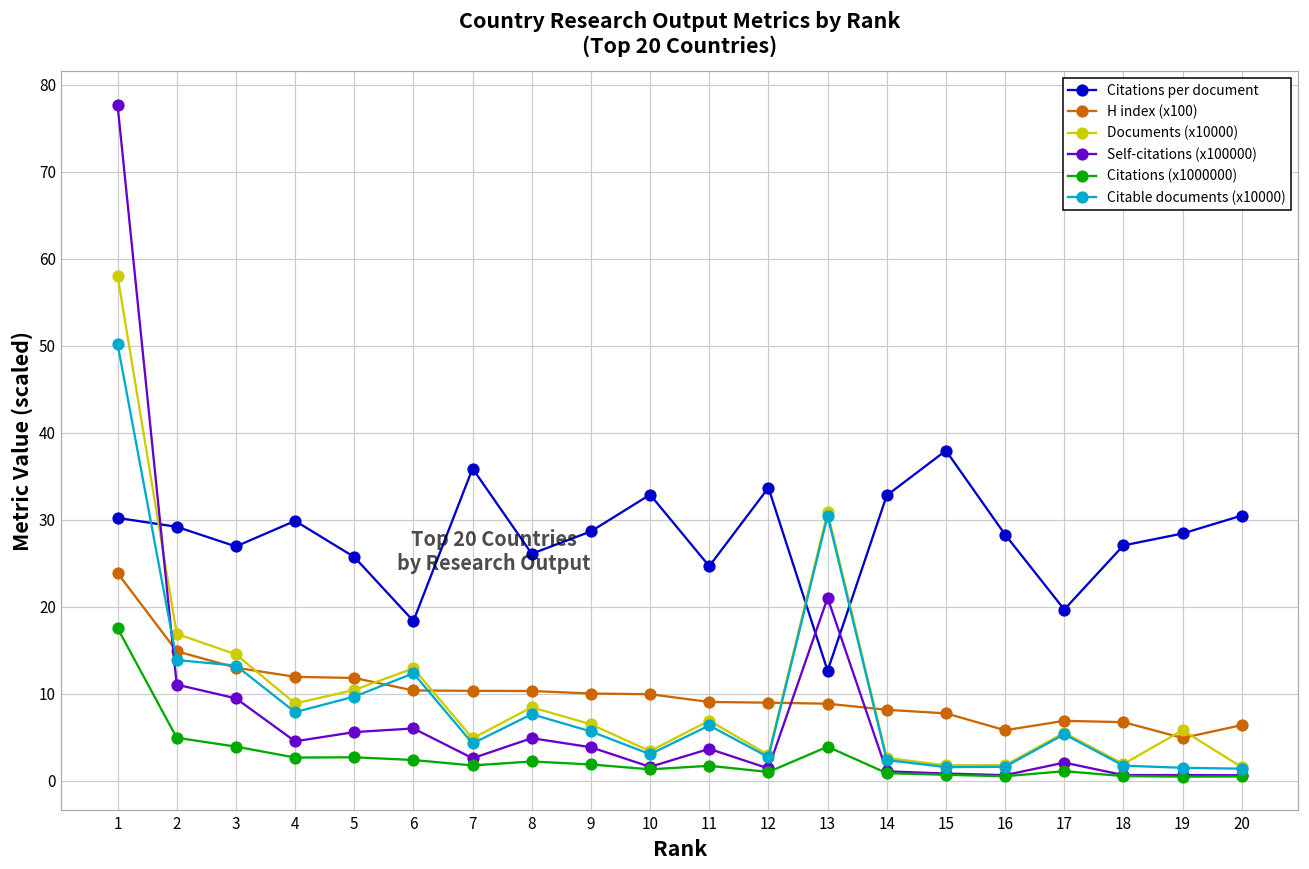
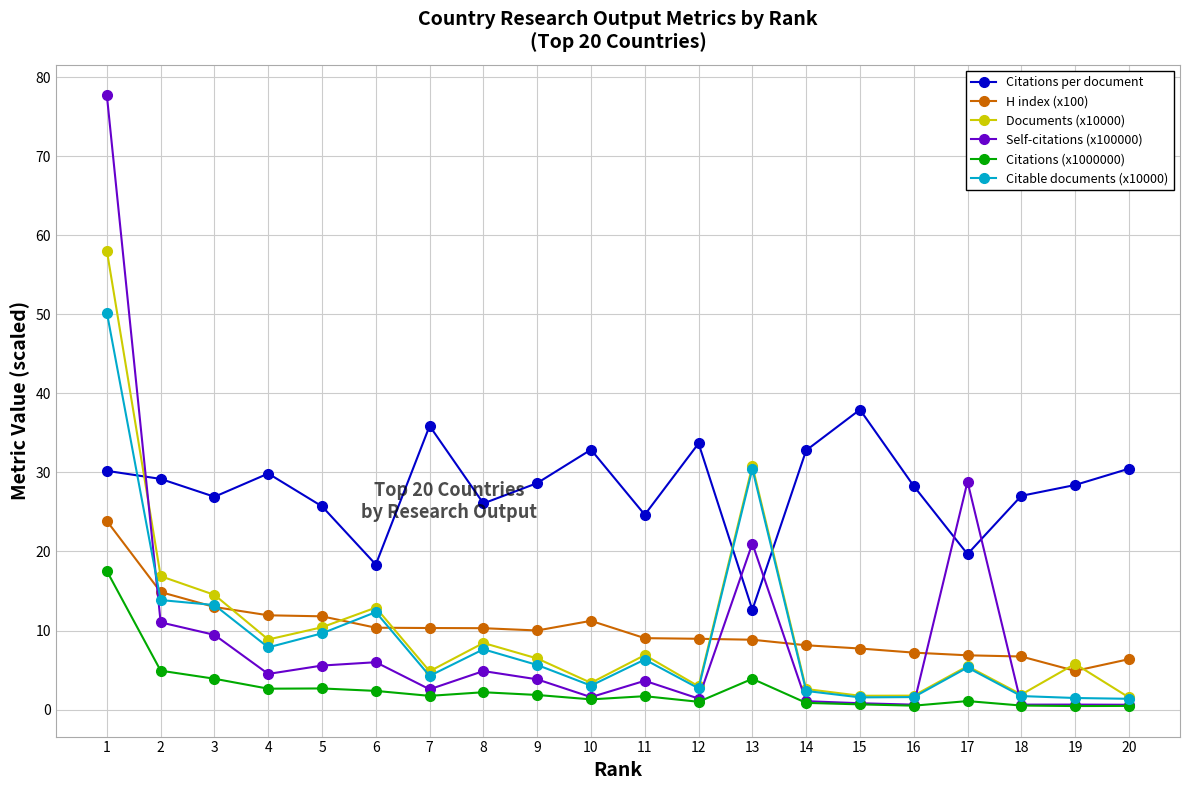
H index (x100), 10: 10 -> 11
H index (x100), 16: 6 -> 7
Self-citations (x100000), 17: 2 -> 29
